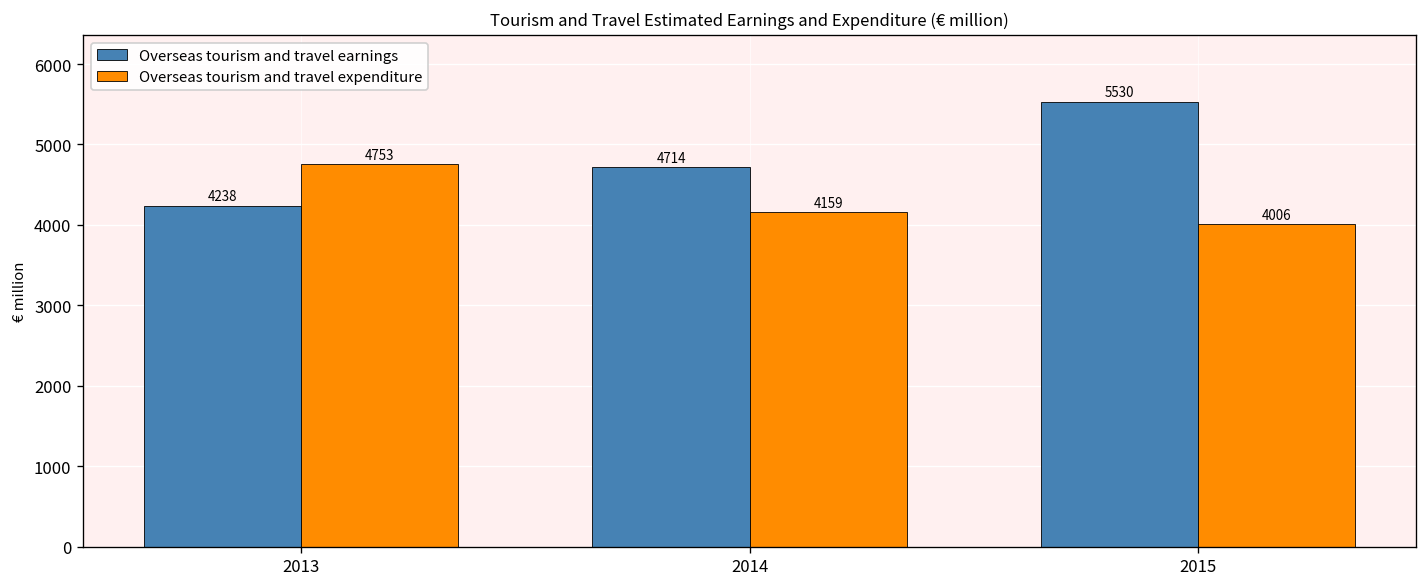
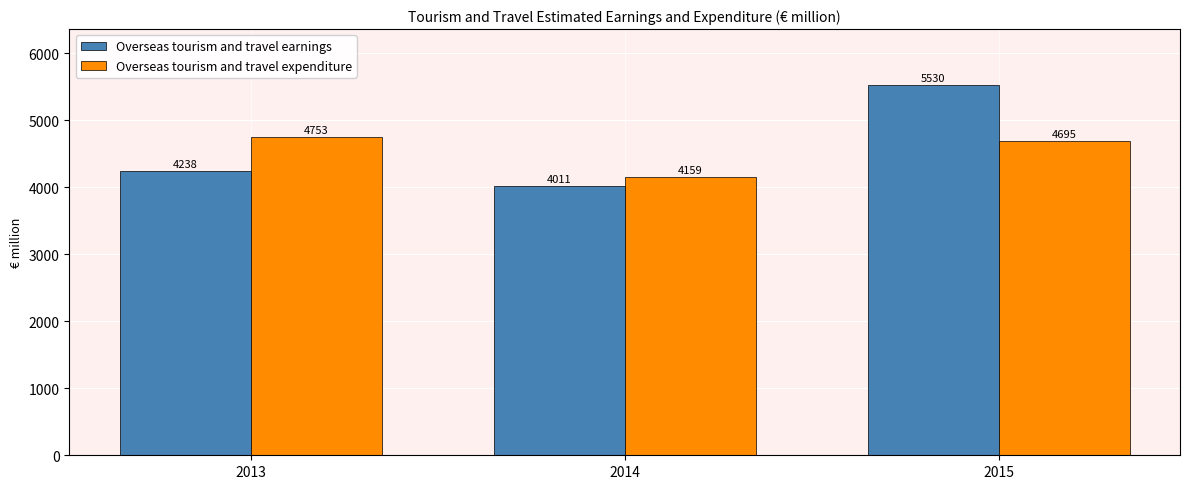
Overseas tourism and travel earnings, 2014: 4714 -> 4011
Overseas tourism and travel expenditure, 2015: 4006 -> 4695
